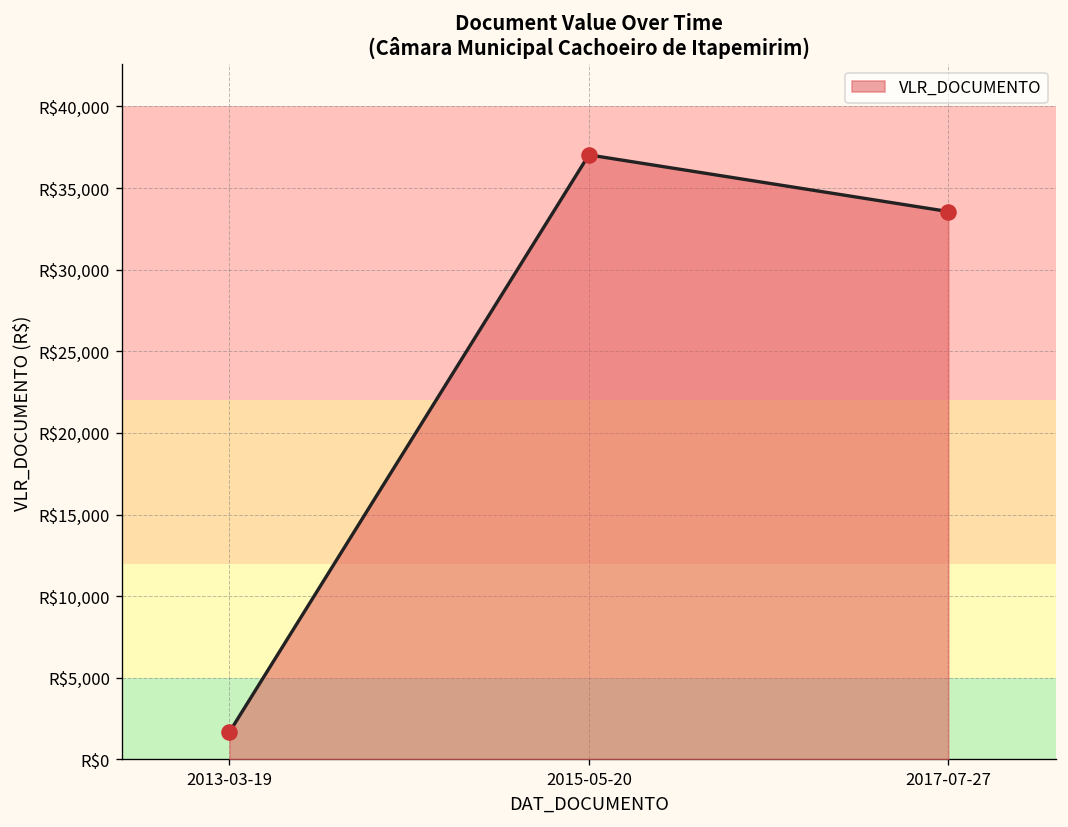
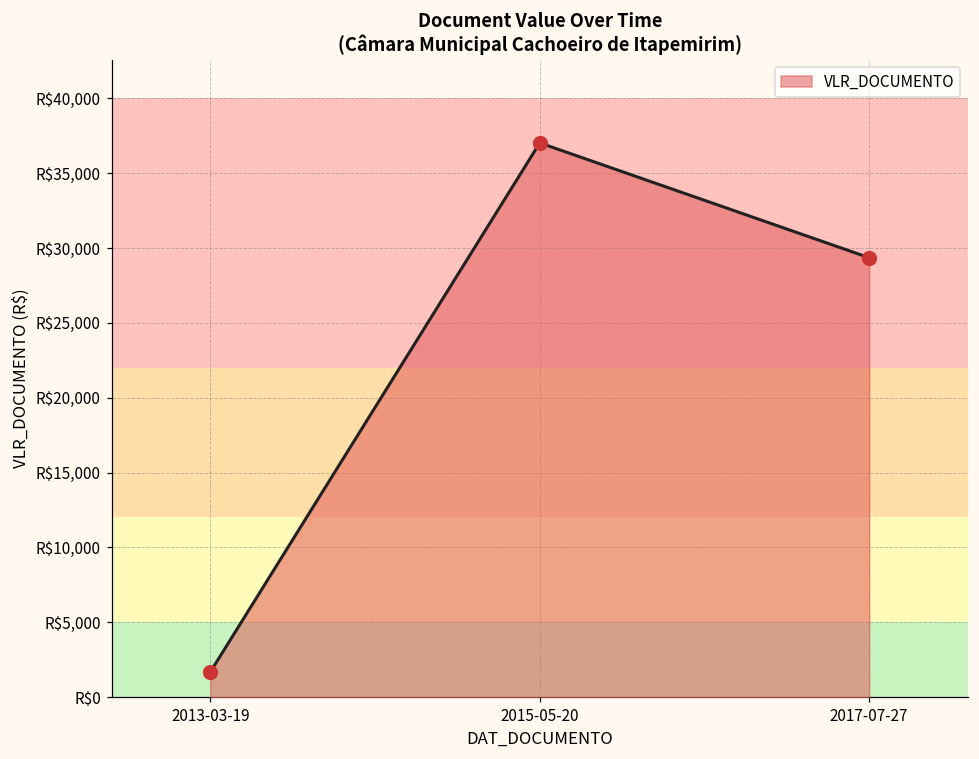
2017-07-27: R$33,600 -> R$29,400
